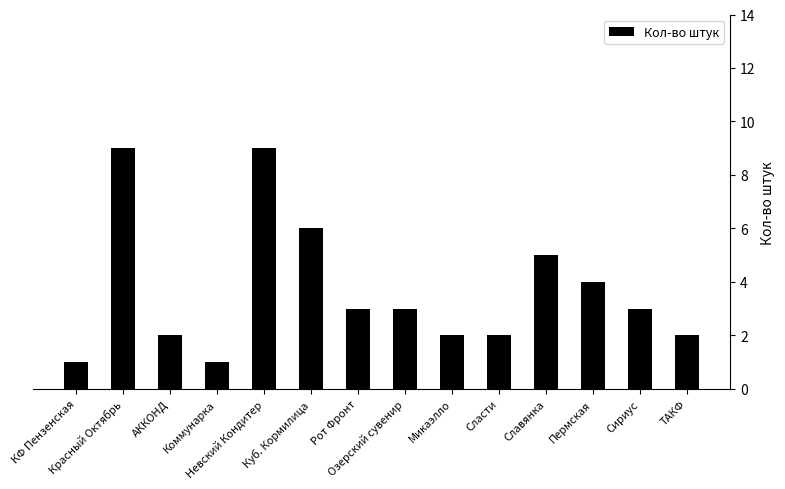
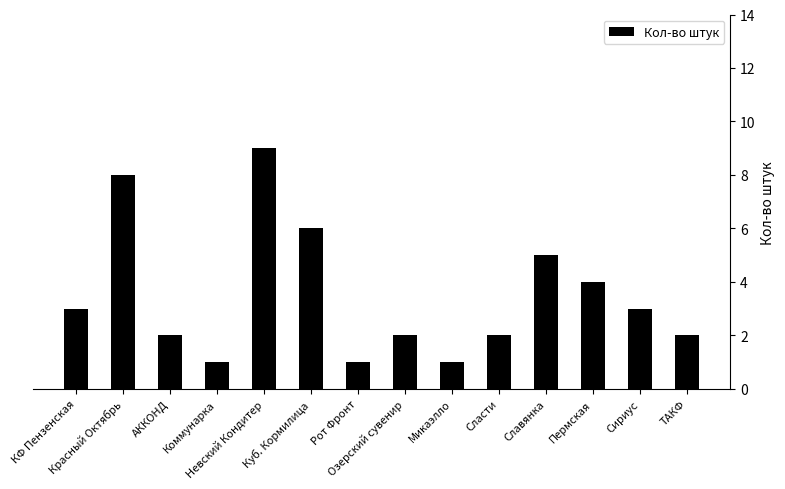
КФ Пензенская: 1 -> 3
Красный Октябрь: 9 -> 8
Рот Фронт: 3 -> 1
Озерский сувенир: 3 -> 2
Микаэлло: 2 -> 1
